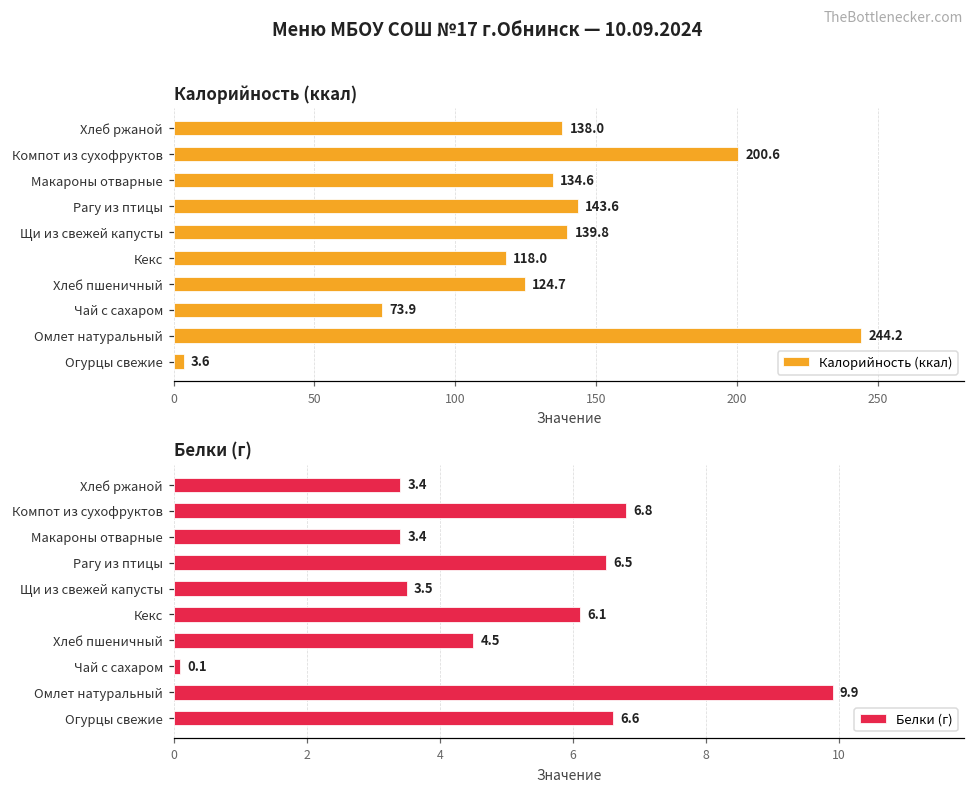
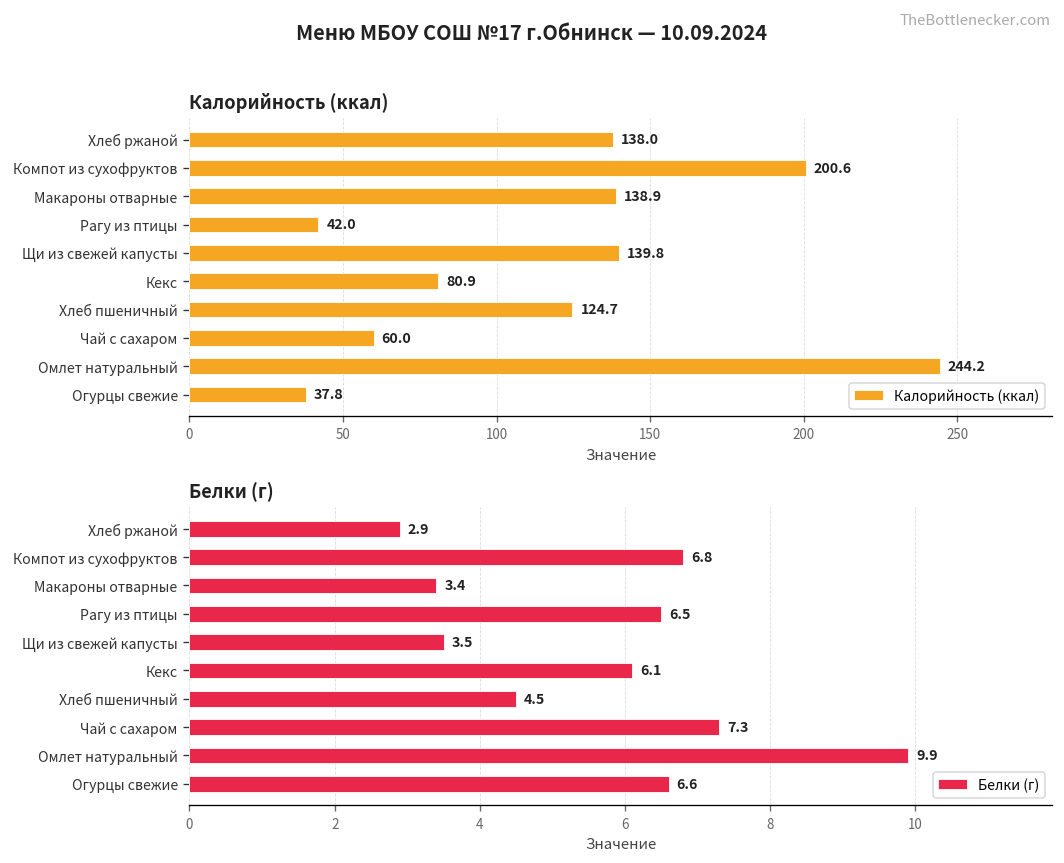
Калорийность (ккал), Макароны отварные: 134.6 -> 138.9
Калорийность (ккал), Рагу из птицы: 143.6 -> 42.0
Калорийность (ккал), Кекс: 118.0 -> 80.9
Калорийность (ккал), Чай с сахаром: 73.9 -> 60.0
Калорийность (ккал), Огурцы свежие: 3.6 -> 37.8
Белки (г), Хлеб ржаной: 3.4 -> 2.9
Белки (г), Чай с сахаром: 0.1 -> 7.3
